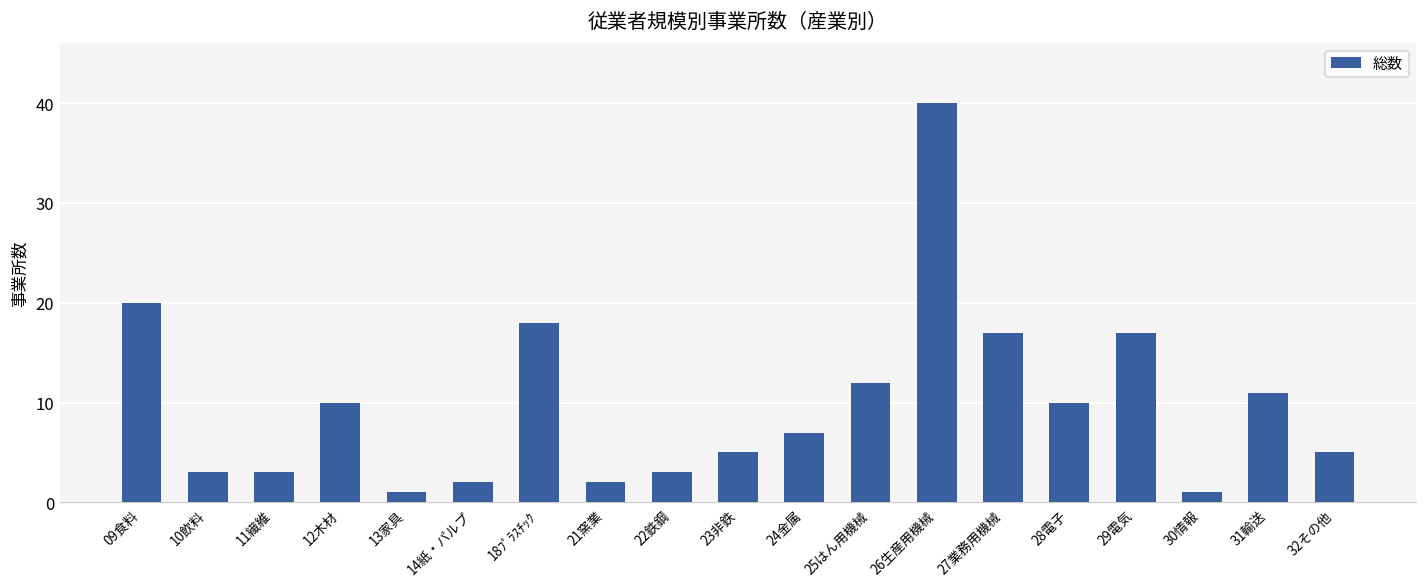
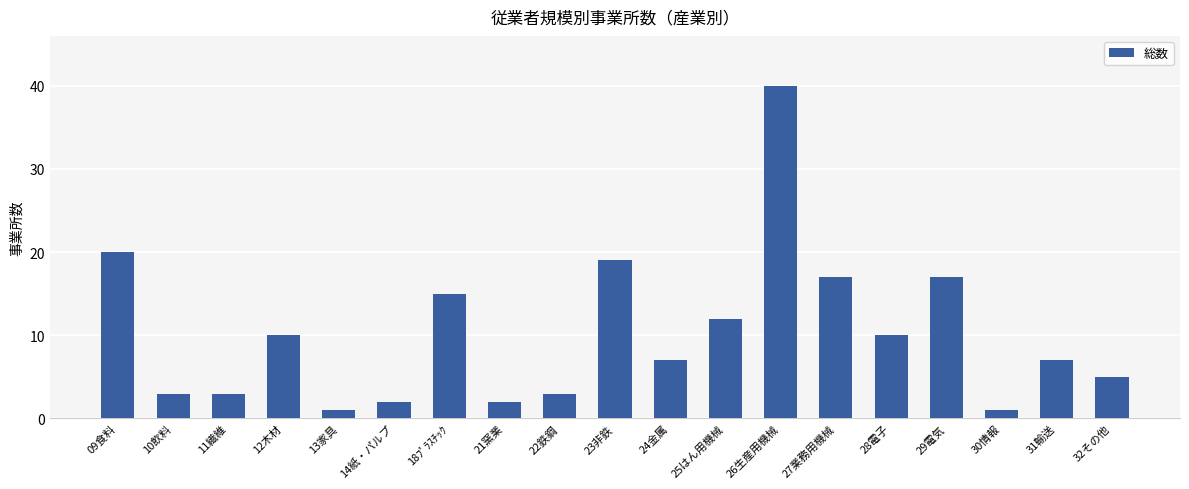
18ﾌﾟﾗｽﾁｯｸ: 18 -> 15
23非鉄: 5 -> 19
31輸送: 11 -> 7
